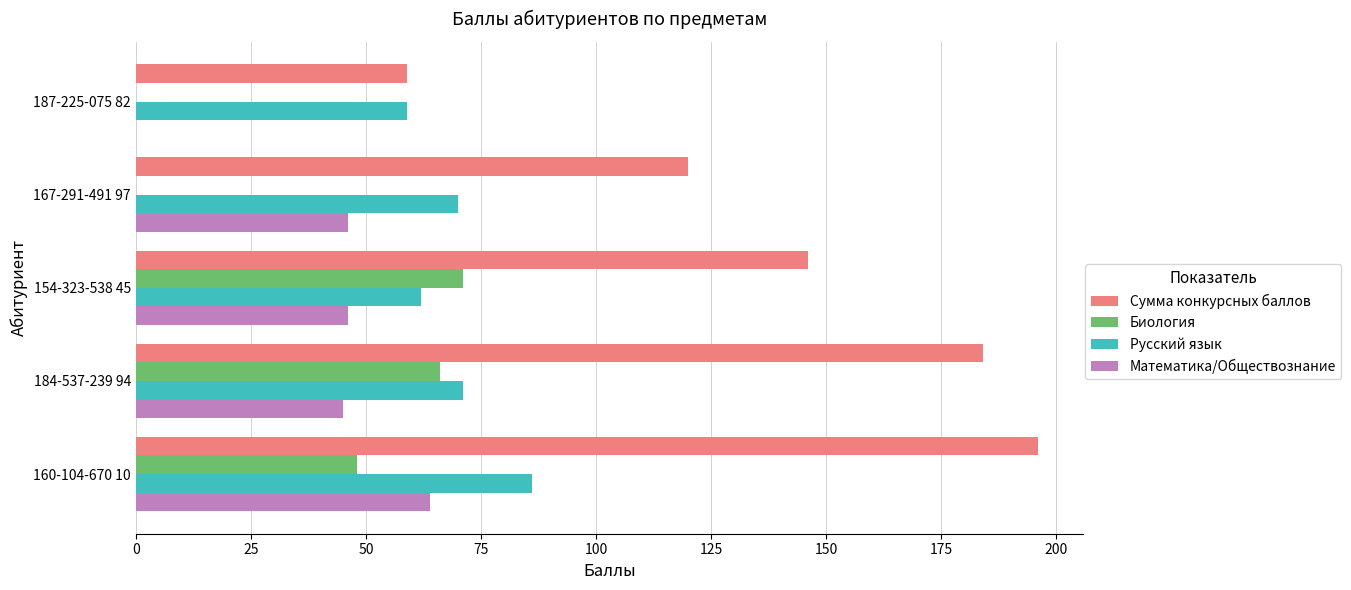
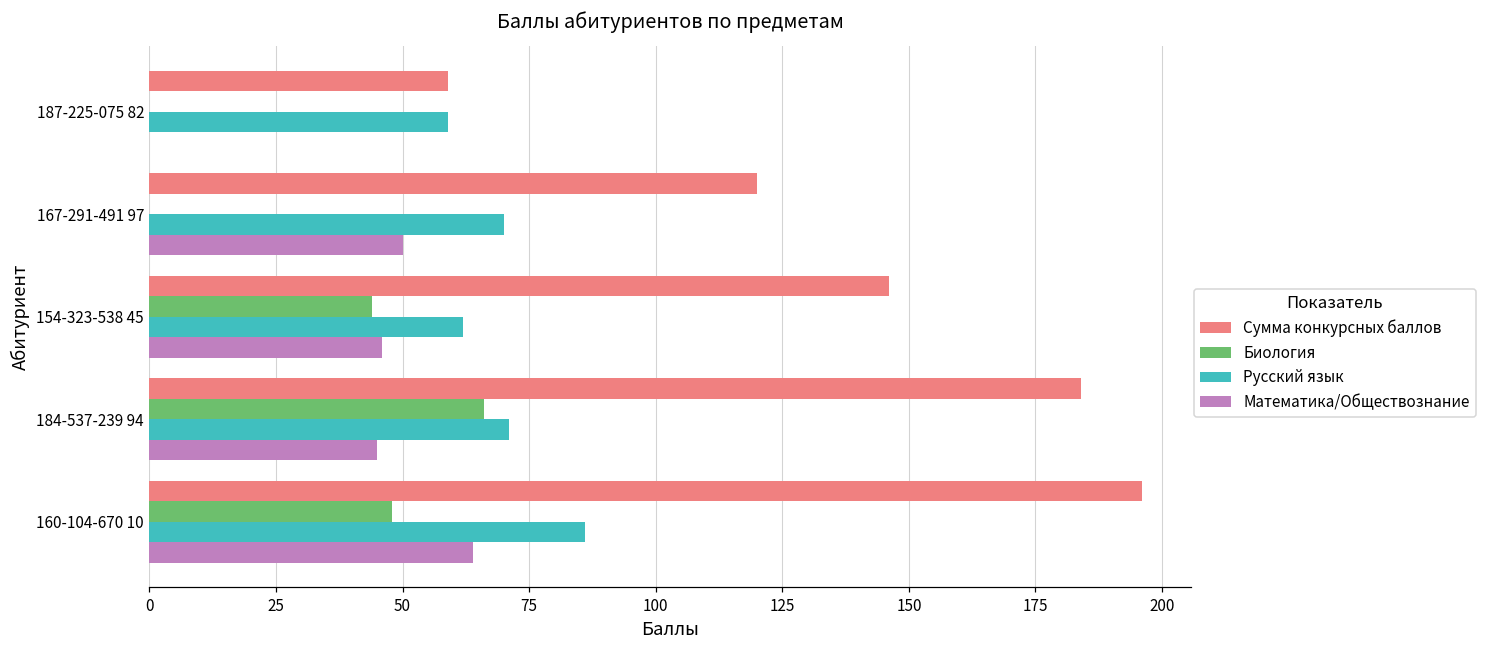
Математика/Обществознание, 167-291-491 97: 46 -> 50
Биология, 154-323-538 45: 71 -> 44
